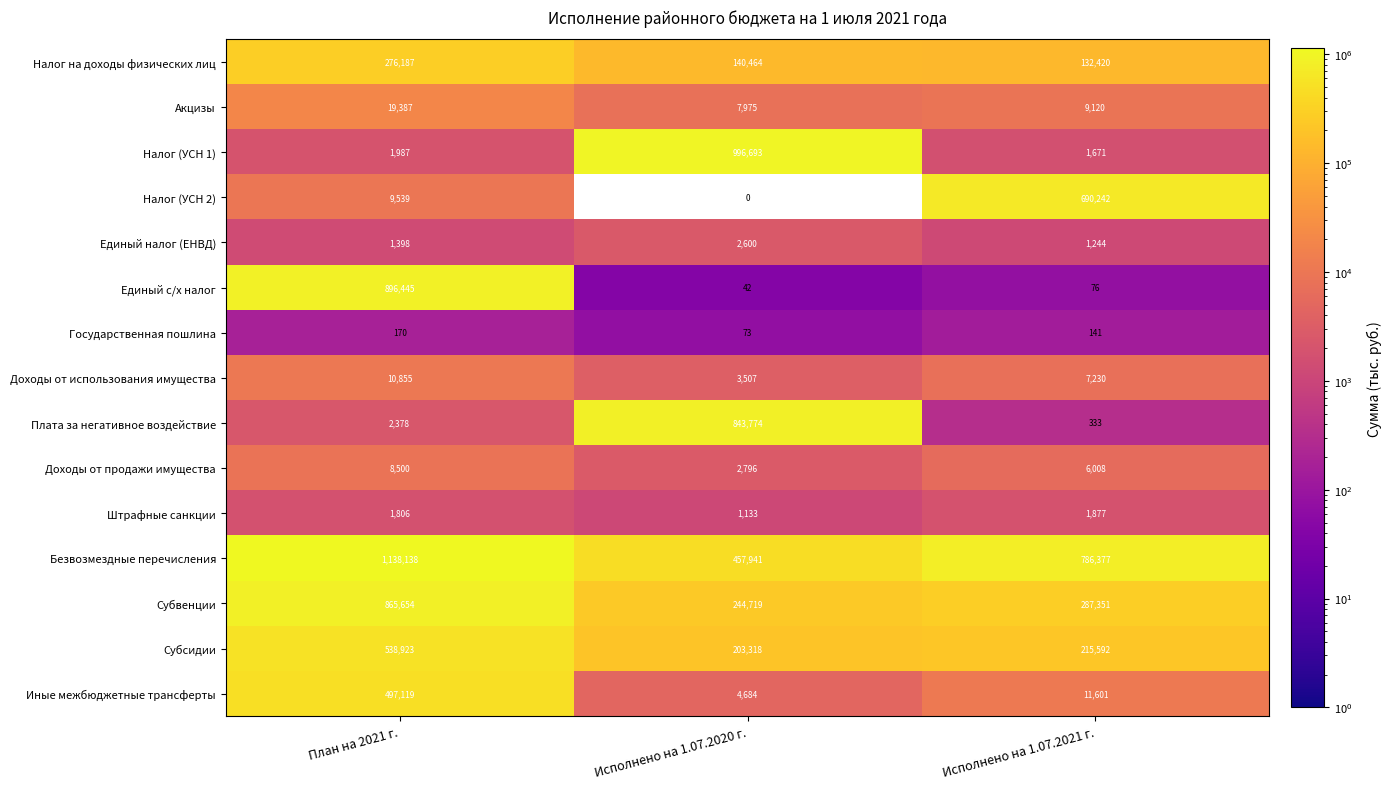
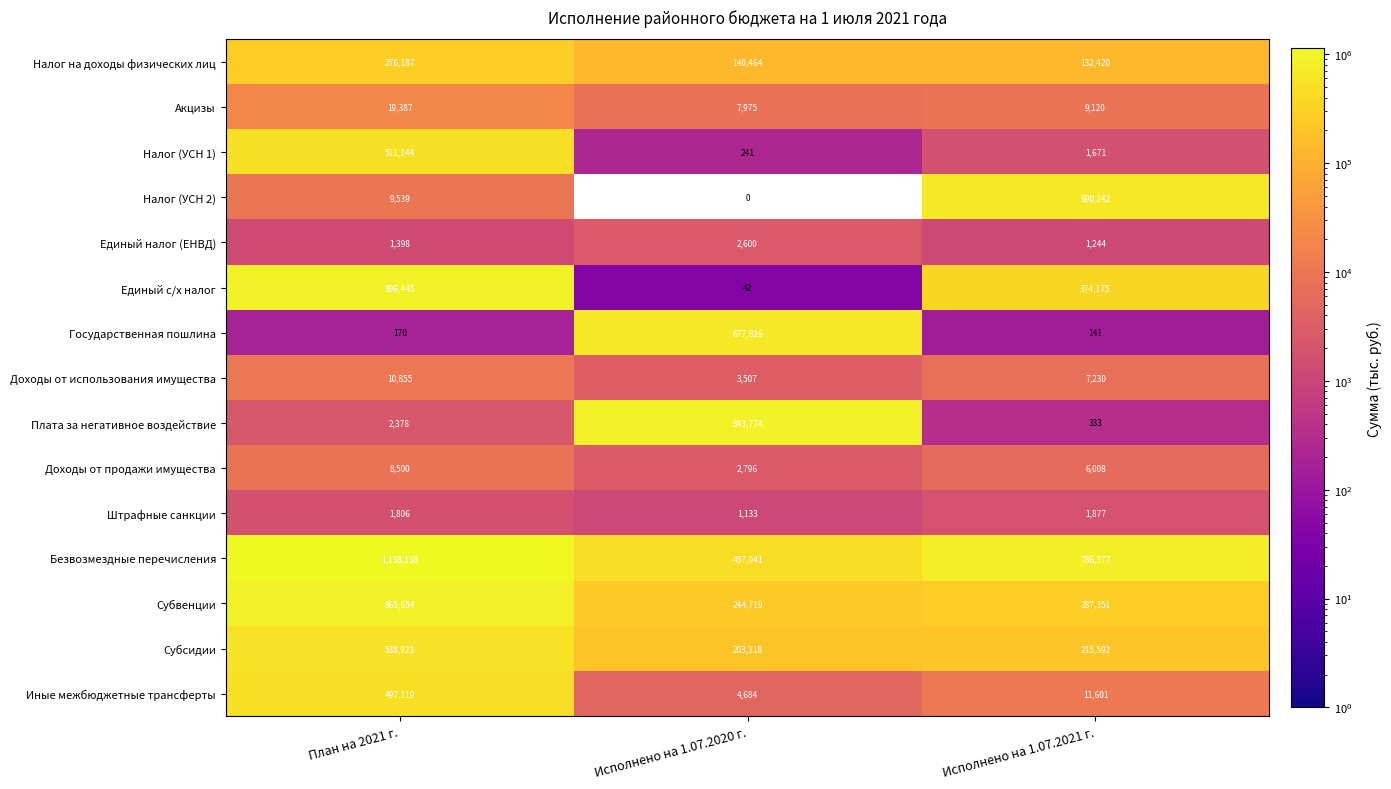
Налог (УСН 1), План на 2021 г.: 1,987 -> 511,144
Налог (УСН 1), Исполнено на 1.07.2020 г.: 996,693 -> 241
Единый с/х налог, Исполнено на 1.07.2021 г.: 76 -> 374,175
Государственная пошлина, Исполнено на 1.07.2020 г.: 73 -> 677,826
